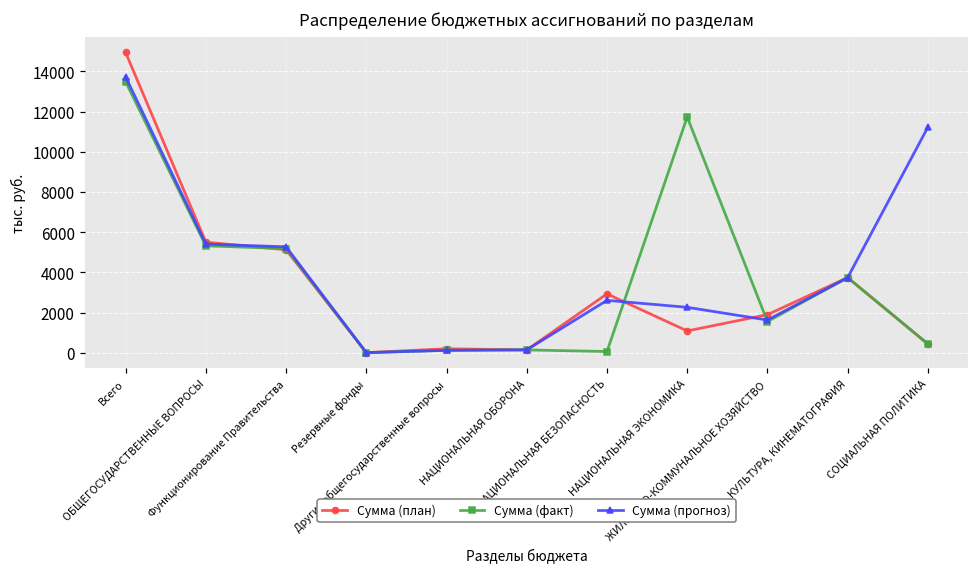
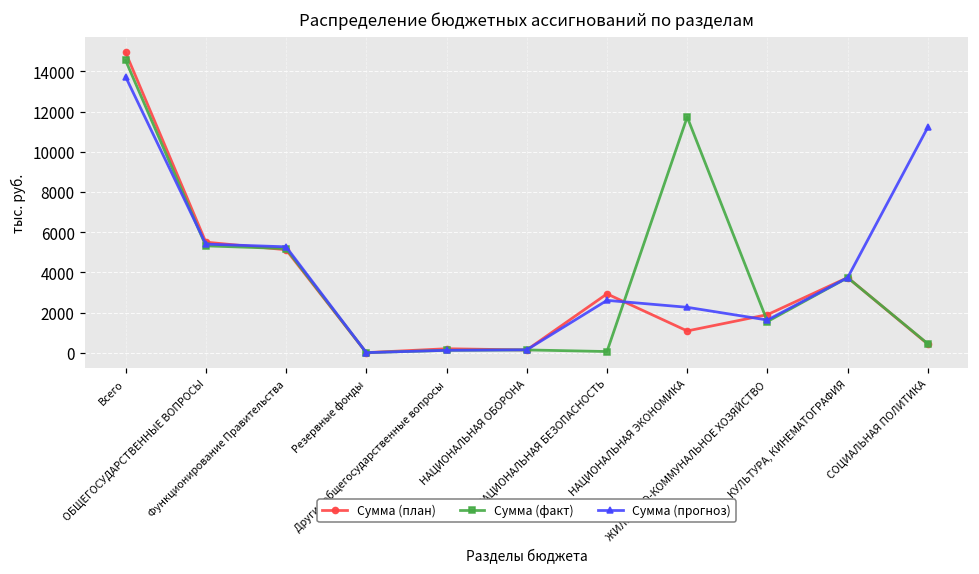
Сумма (факт), Всего: 13500 -> 14500
